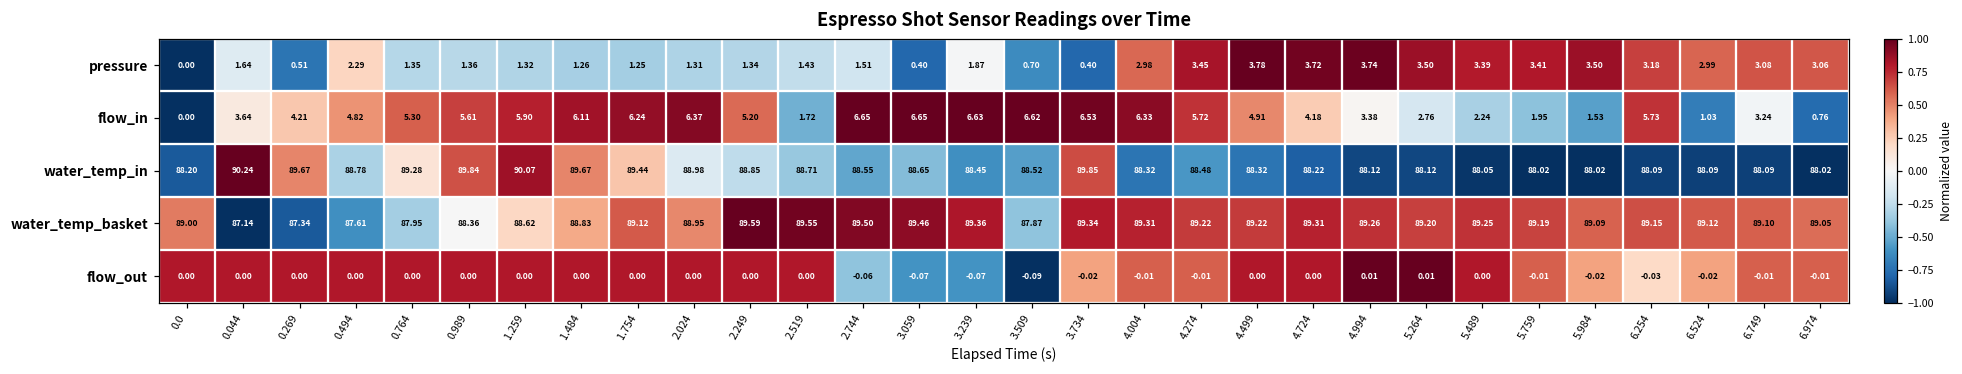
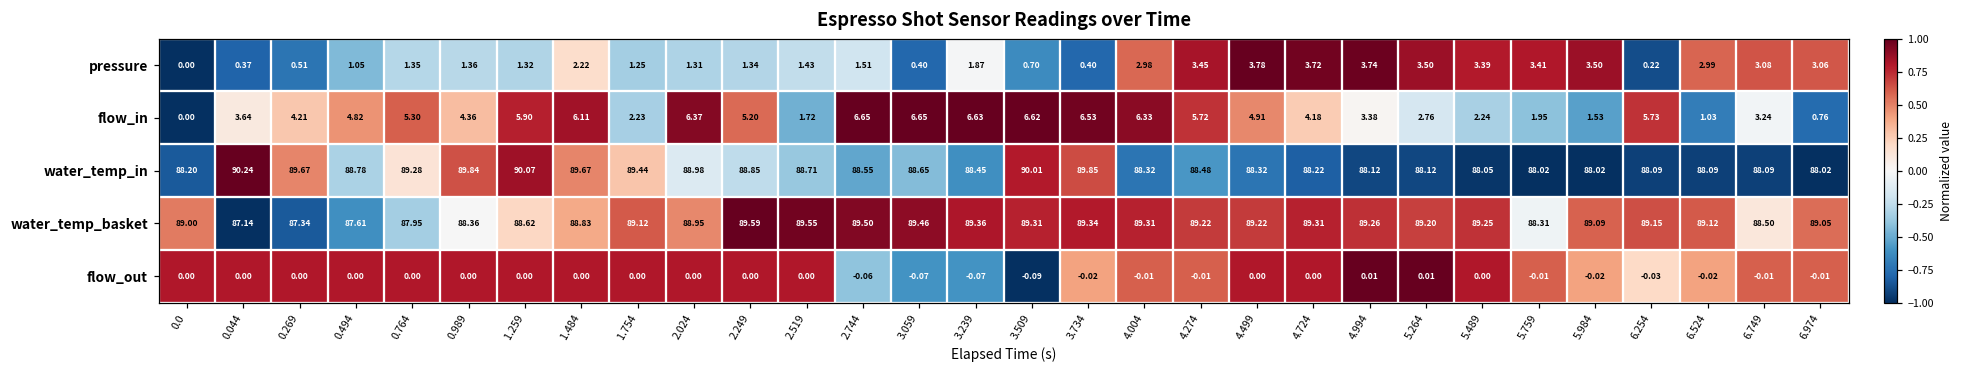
pressure, 0.044: 1.64 -> 0.37
pressure, 0.494: 2.29 -> 1.05
pressure, 1.484: 1.26 -> 2.22
pressure, 6.254: 3.18 -> 0.22
flow_in, 0.989: 5.61 -> 4.36
flow_in, 1.754: 6.24 -> 2.23
water_temp_in, 3.509: 88.52 -> 90.01
water_temp_basket, 3.509: 87.87 -> 89.31
water_temp_basket, 5.759: 89.19 -> 88.31
water_temp_basket, 6.749: 89.10 -> 88.50
